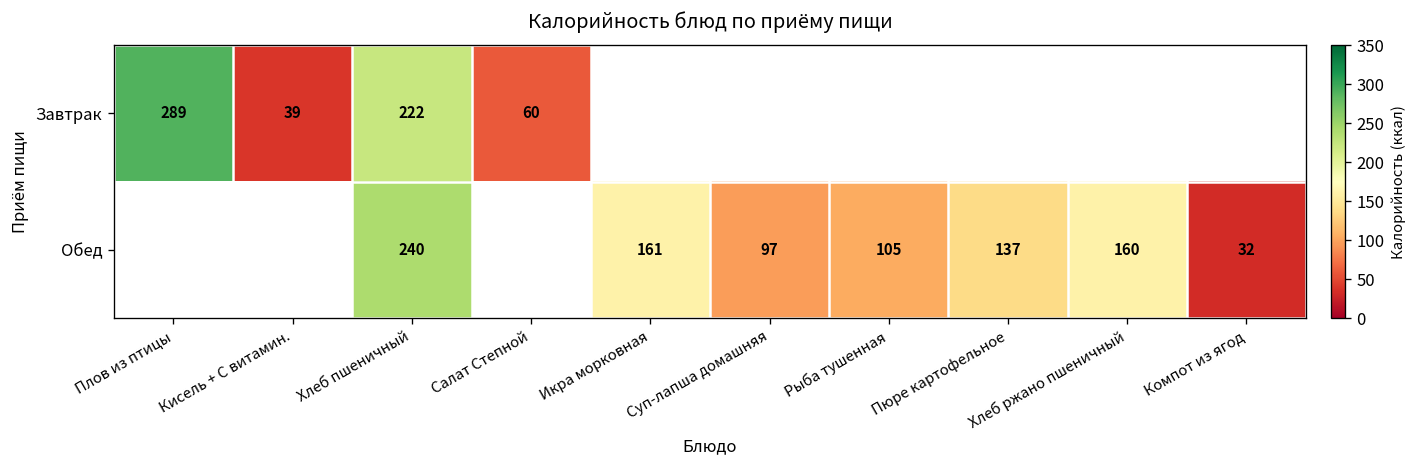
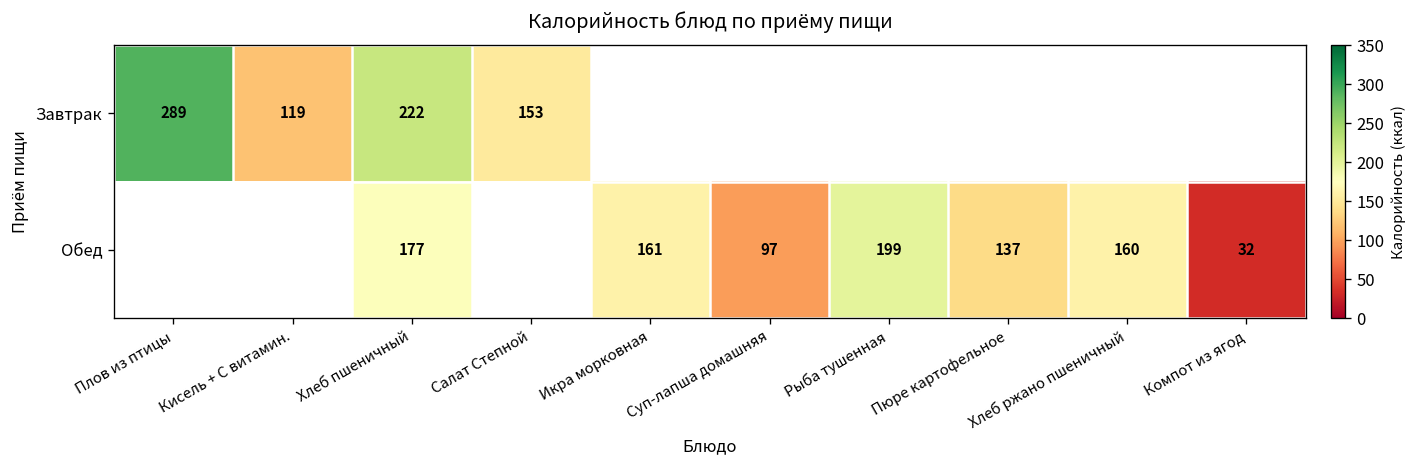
Завтрак, Кисель + С витамин.: 39 -> 119
Завтрак, Салат Степной: 60 -> 153
Обед, Хлеб пшеничный: 240 -> 177
Обед, Рыба тушенная: 105 -> 199
